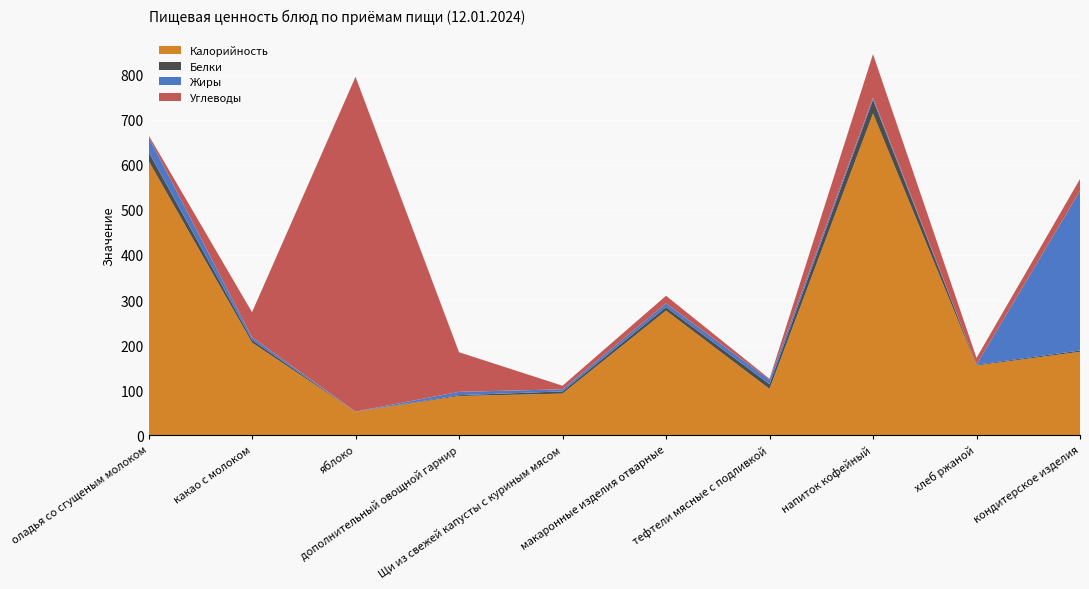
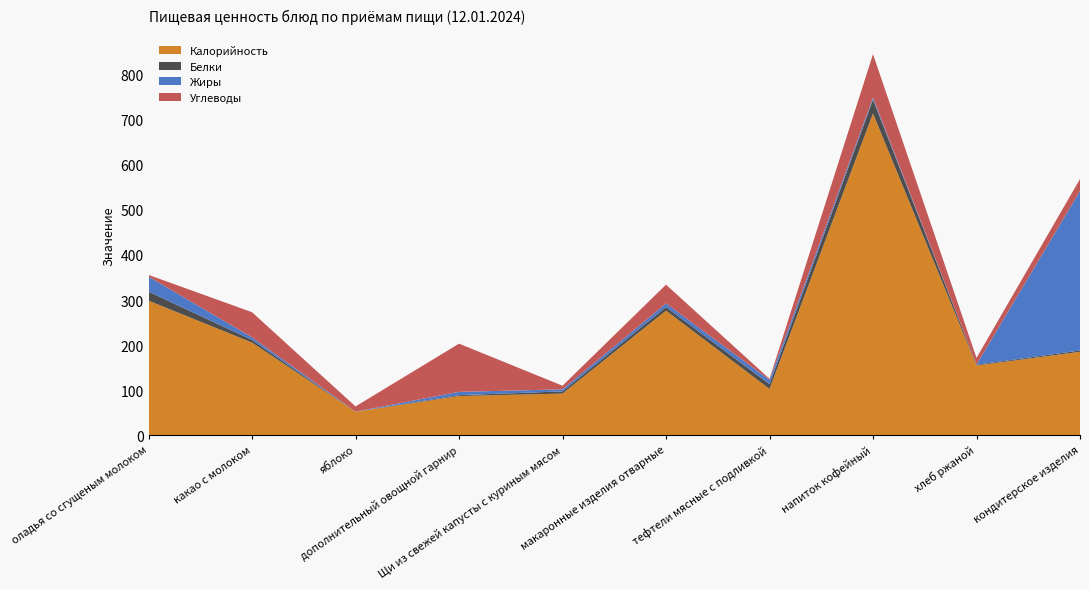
Калорийность, оладья со сгущеным молоком: 610 -> 300
Углеводы, яблоко: 740 -> 10
Углеводы, дополнительный овощной гарнир: 90 -> 110
Углеводы, макаронные изделия отварные: 20 -> 40
